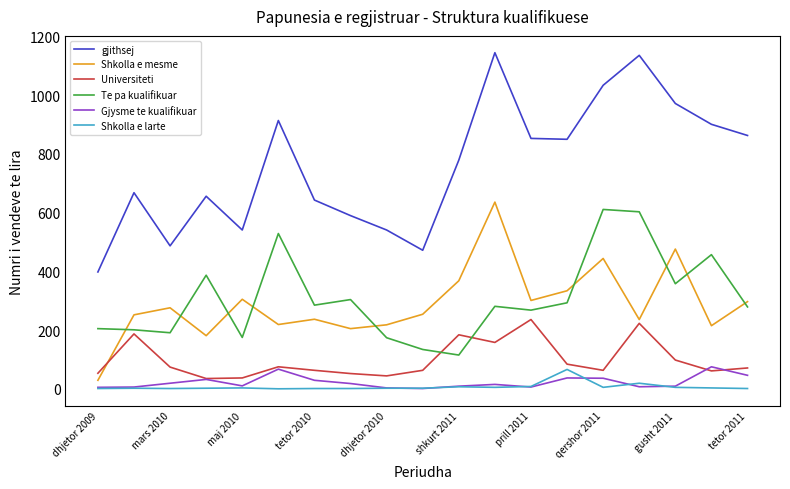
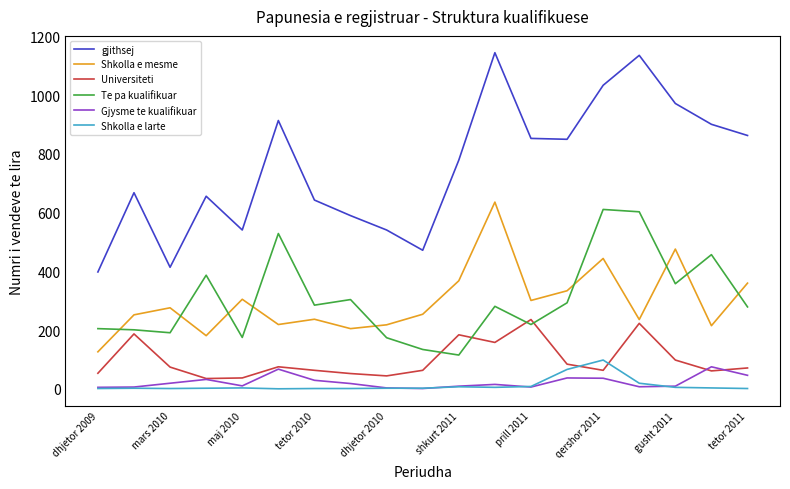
Shkolla e mesme, dhjetor 2009: 30 -> 130
gjithsej, mars 2010: 490 -> 410
Te pa kualifikuar, prill 2011: 270 -> 220
Shkolla e larte, qershor 2011: 10 -> 100
Shkolla e mesme, tetor 2011: 300 -> 360
